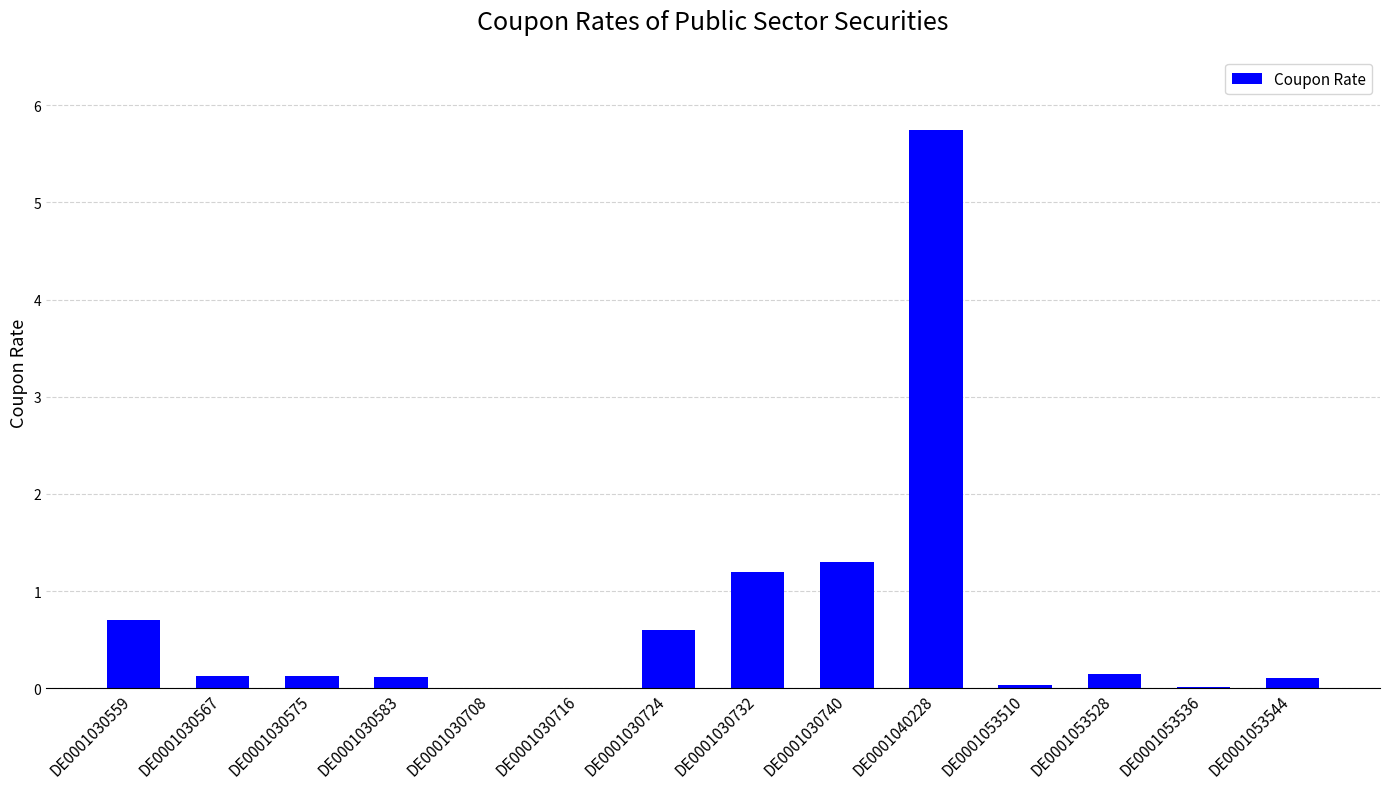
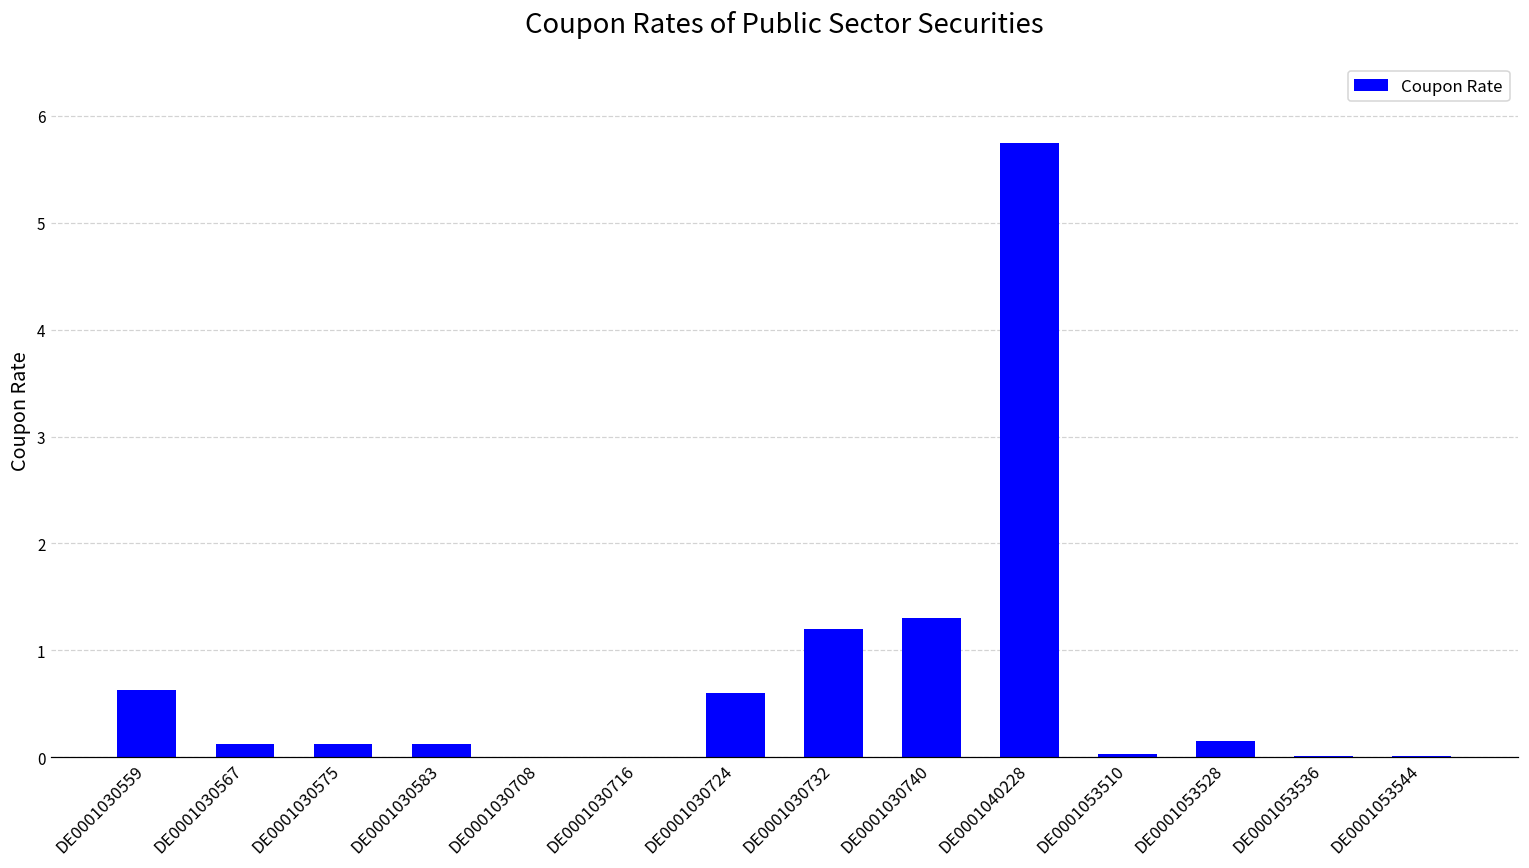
DE0001030559: 0.7 -> 0.6
DE0001053544: 0.1 -> 0.0
